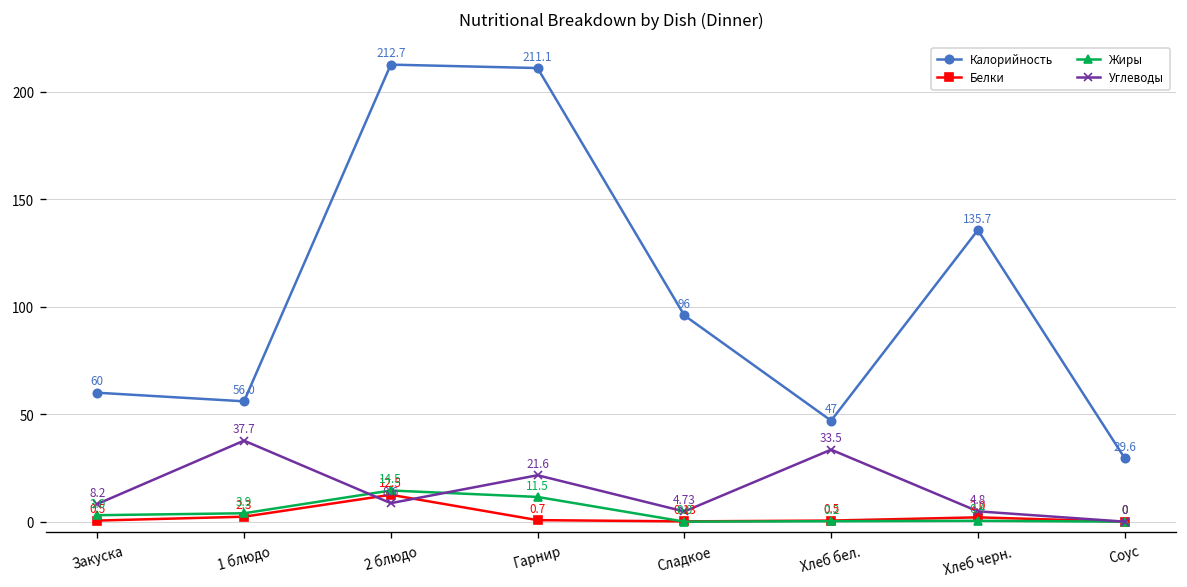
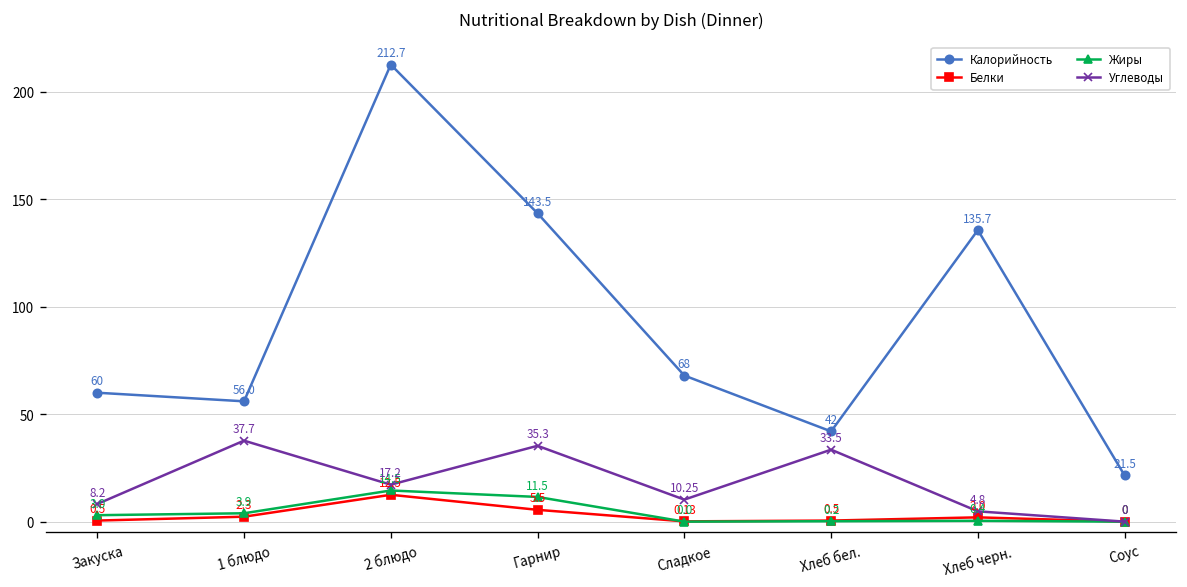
Углеводы, 2 блюдо: 8.6 -> 17.2
Калорийность, Гарнир: 211.1 -> 143.5
Белки, Гарнир: 0.7 -> 5.5
Углеводы, Гарнир: 21.6 -> 35.3
Калорийность, Сладкое: 96 -> 68
Углеводы, Сладкое: 4.73 -> 10.25
Калорийность, Хлеб бел.: 47 -> 42
Калорийность, Соус: 29.6 -> 21.5
